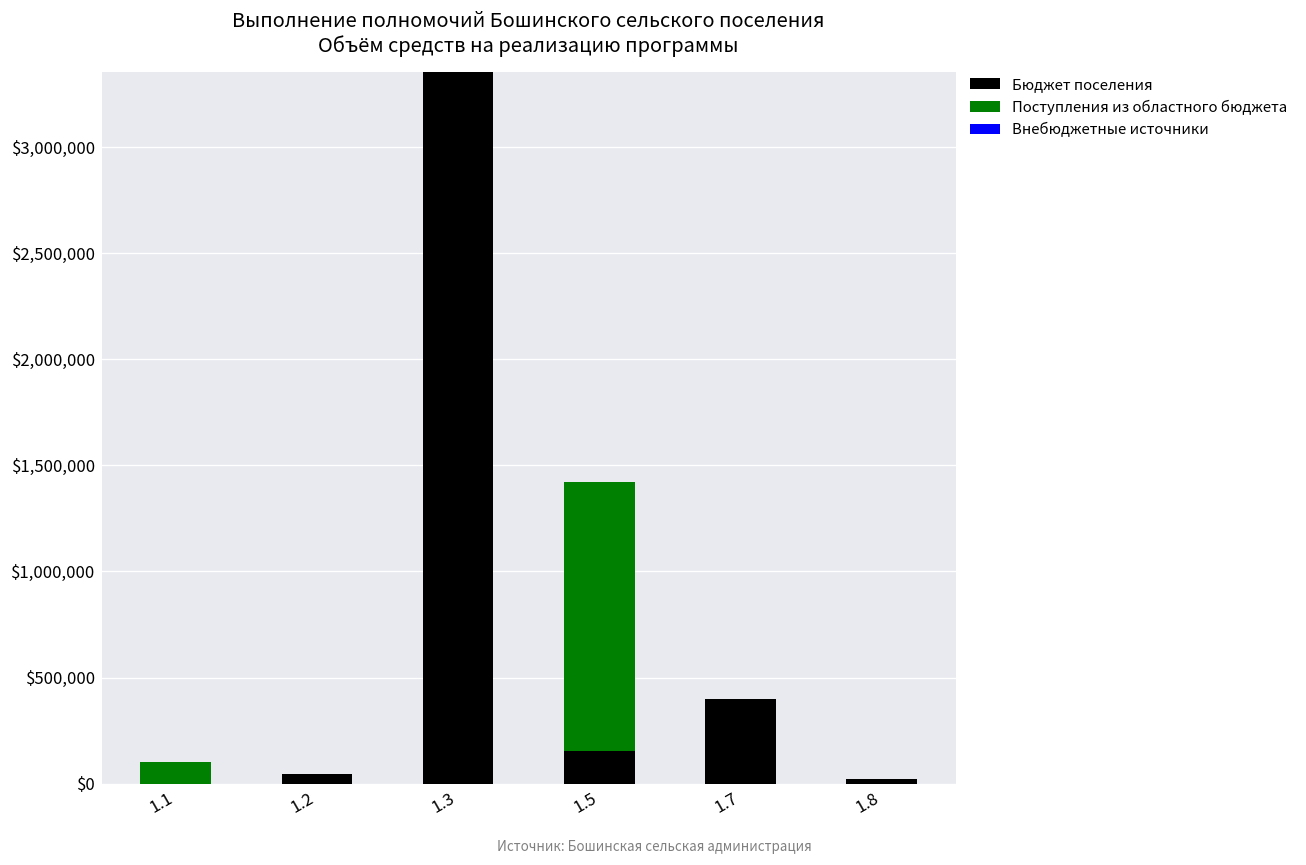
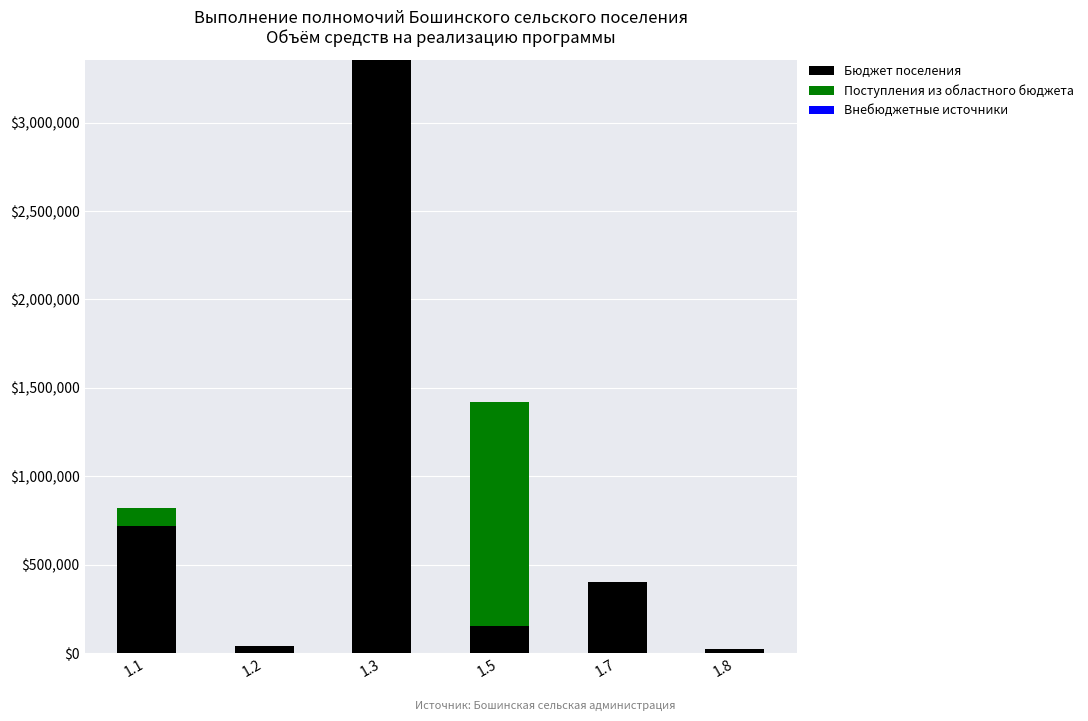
Бюджет поселения, 1.1: $0 -> $720,000
